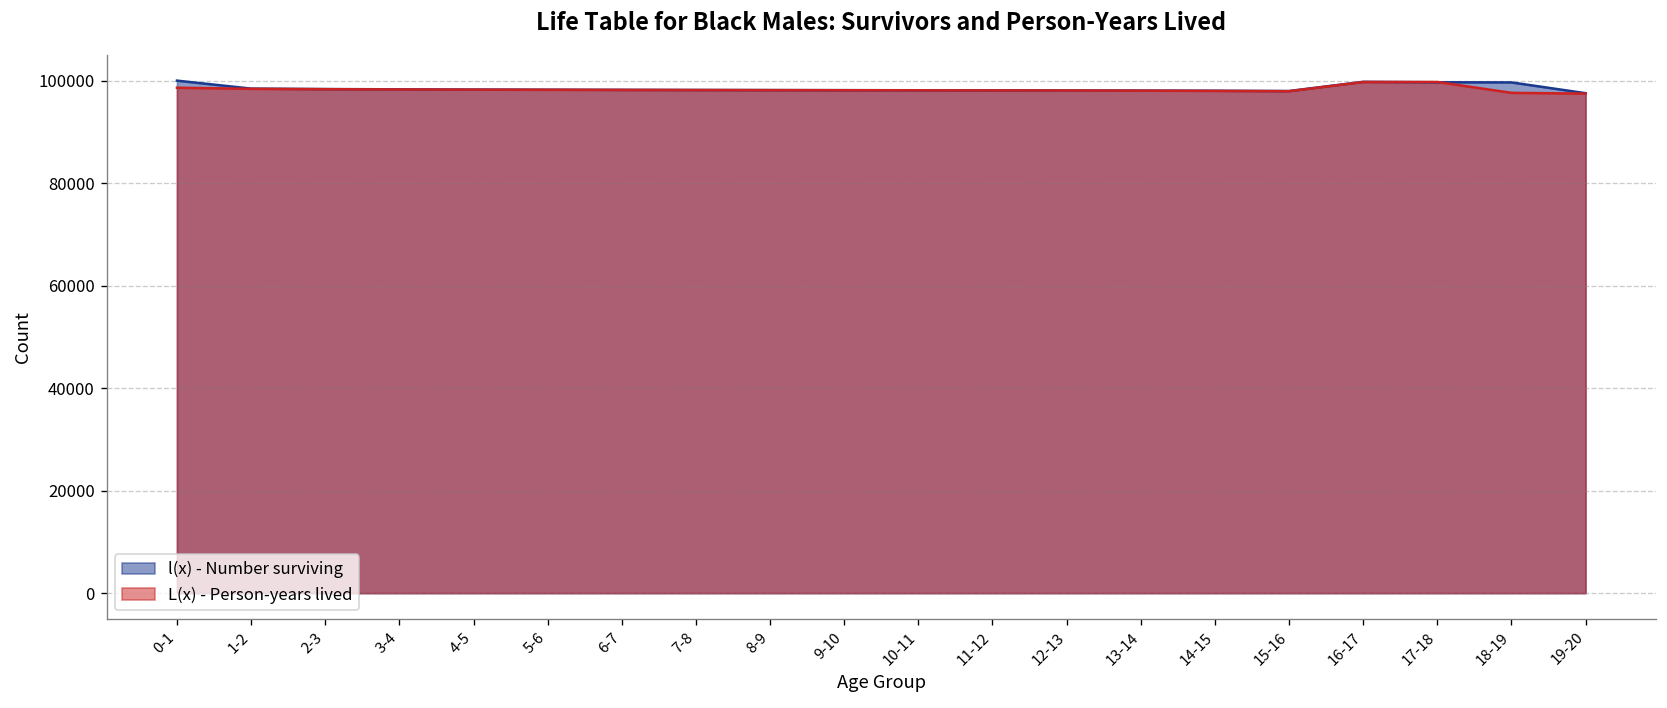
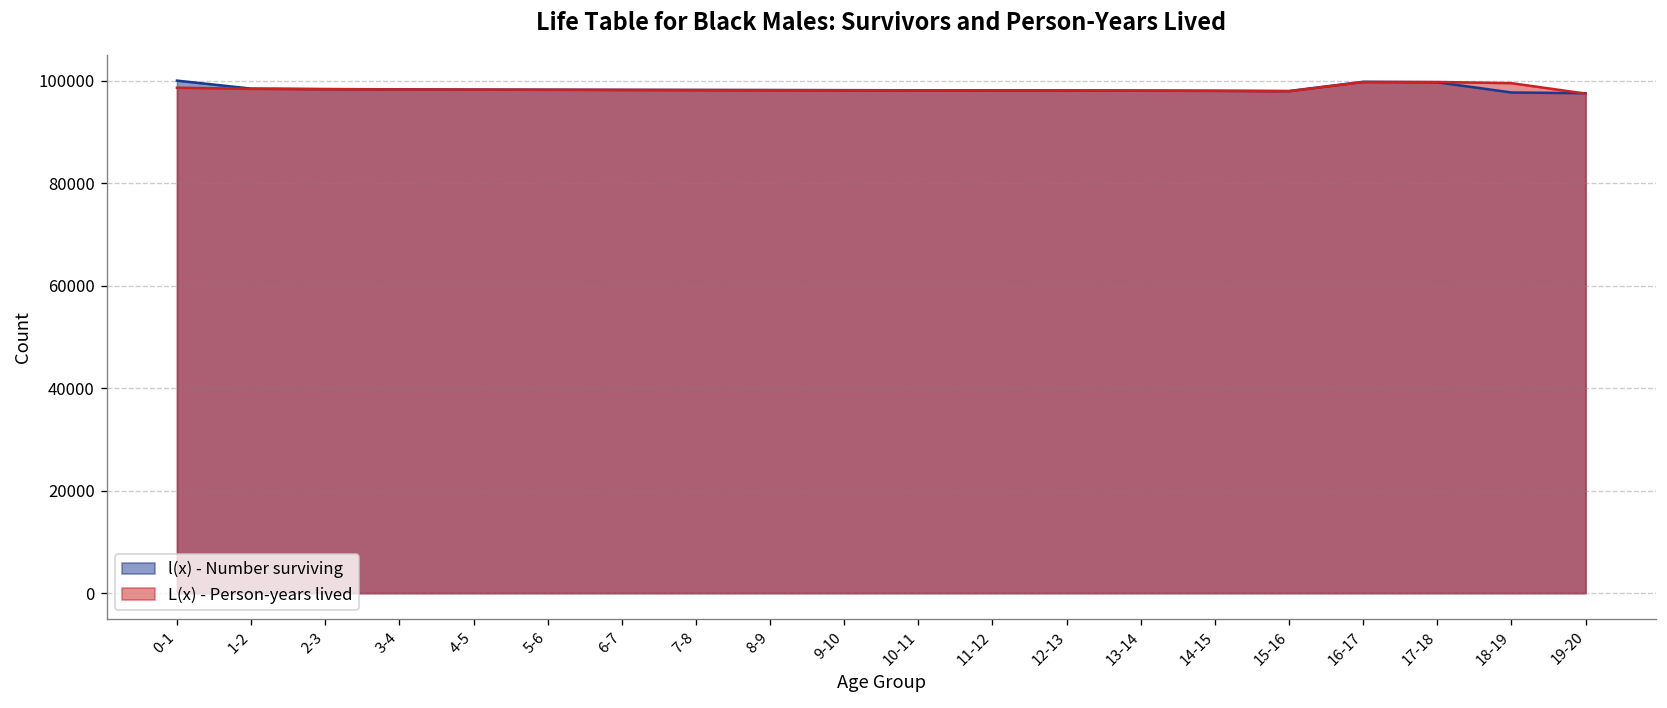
l(x) - Number surviving, 18-19: 100000 -> 98000
L(x) - Person-years lived, 18-19: 98000 -> 100000
